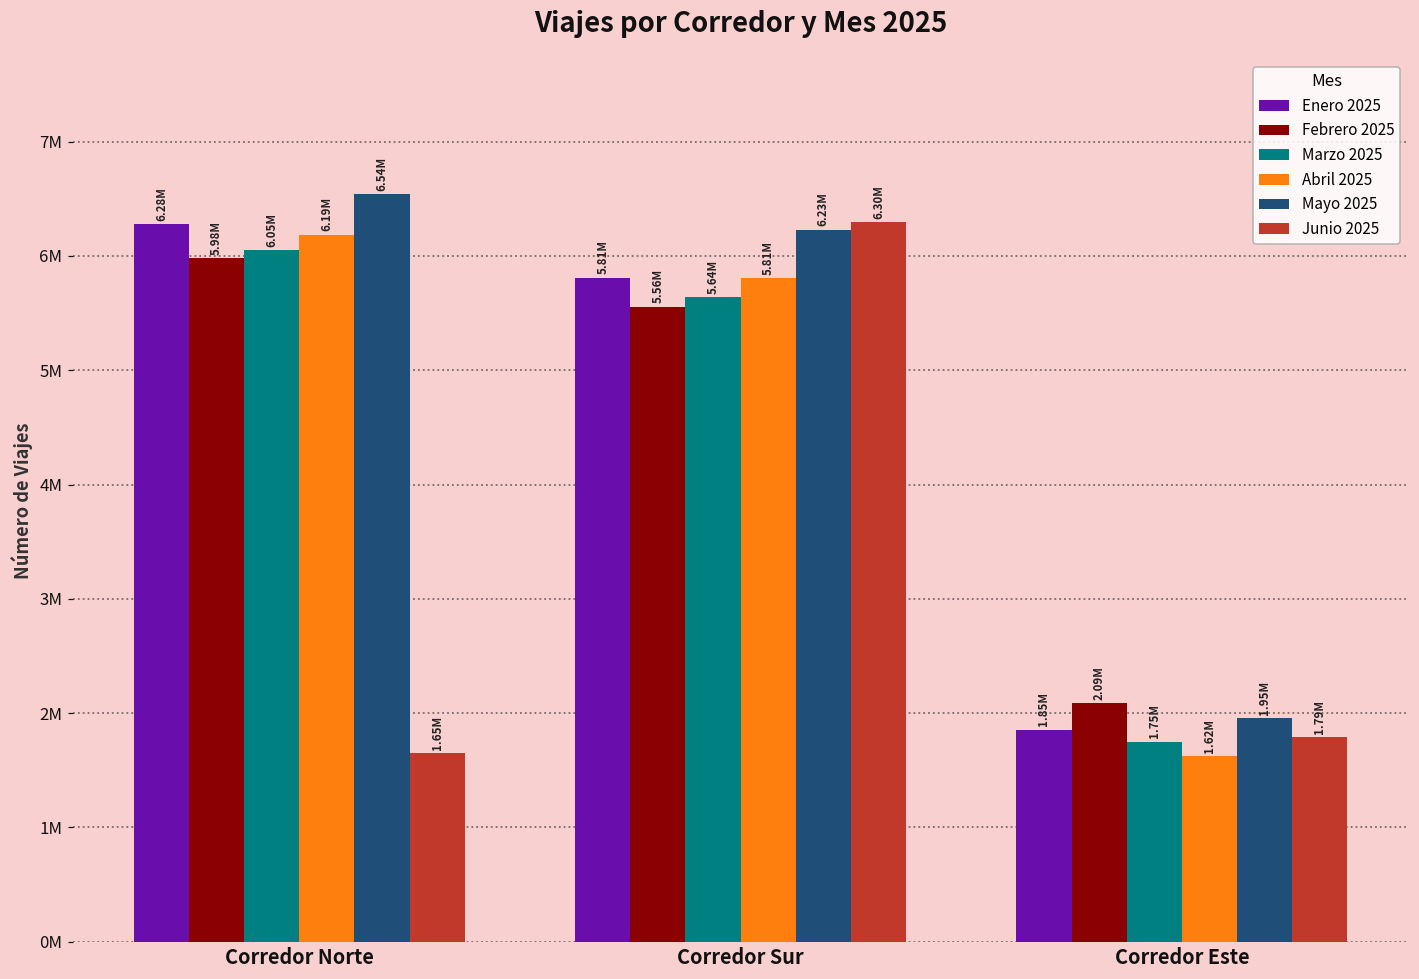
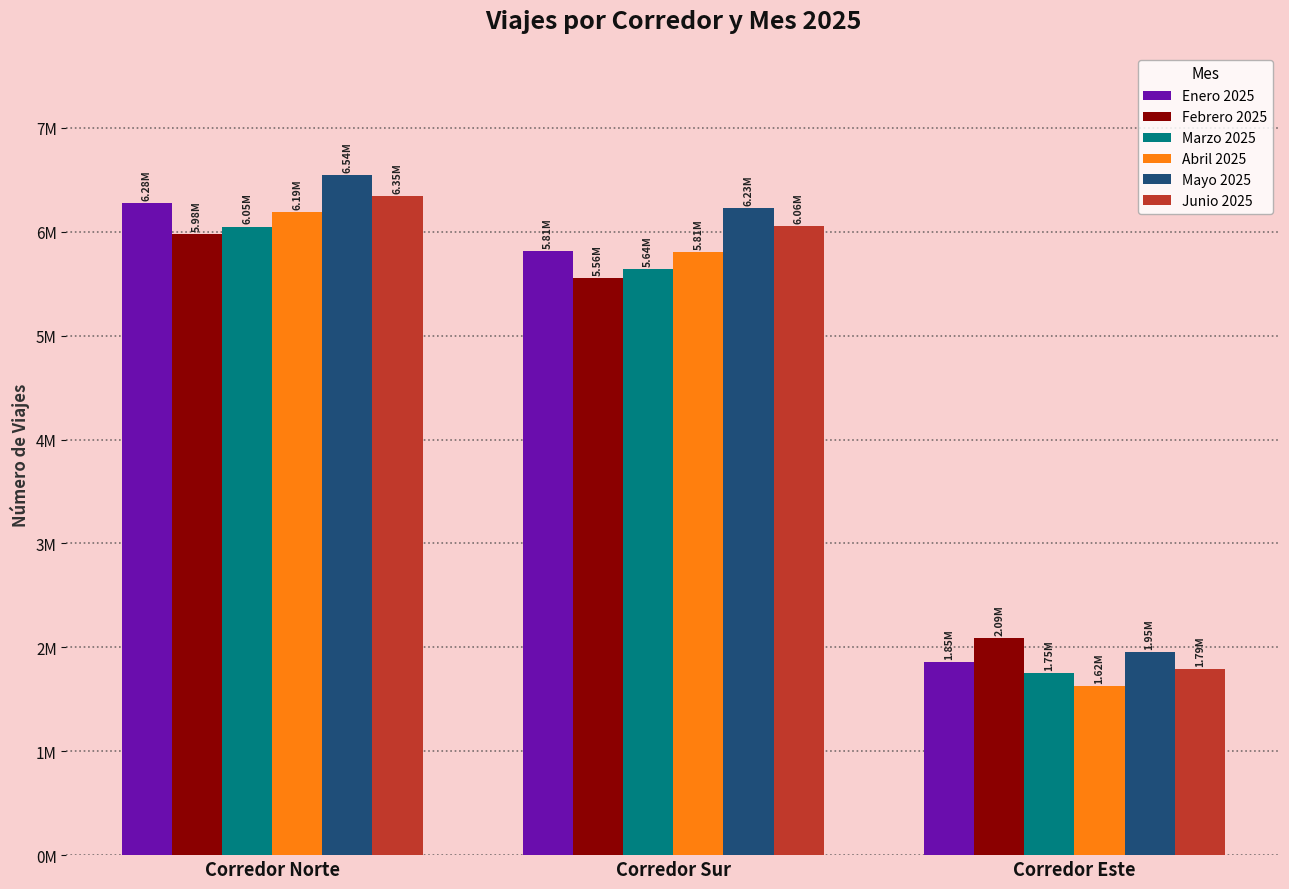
Junio 2025, Corredor Norte: 1.65M -> 6.35M
Junio 2025, Corredor Sur: 6.30M -> 6.06M
